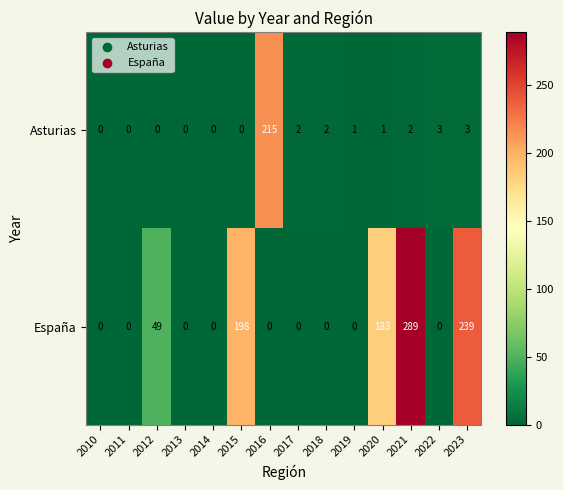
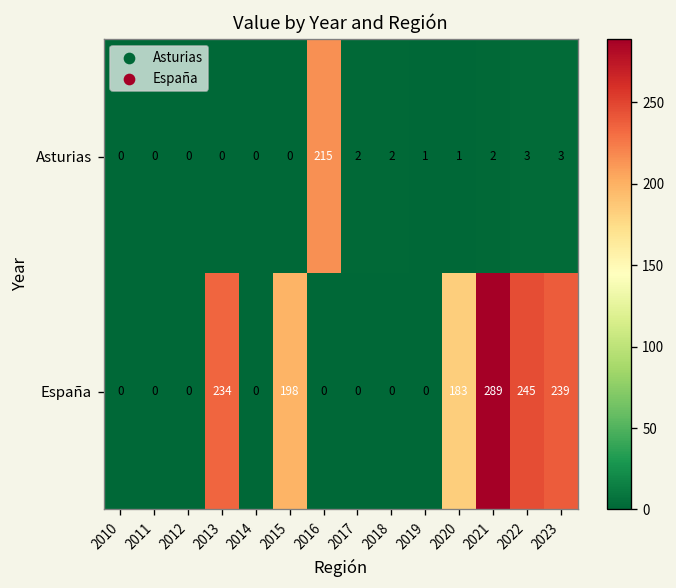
España, 2012: 49 -> 0
España, 2013: 0 -> 234
España, 2022: 0 -> 245
